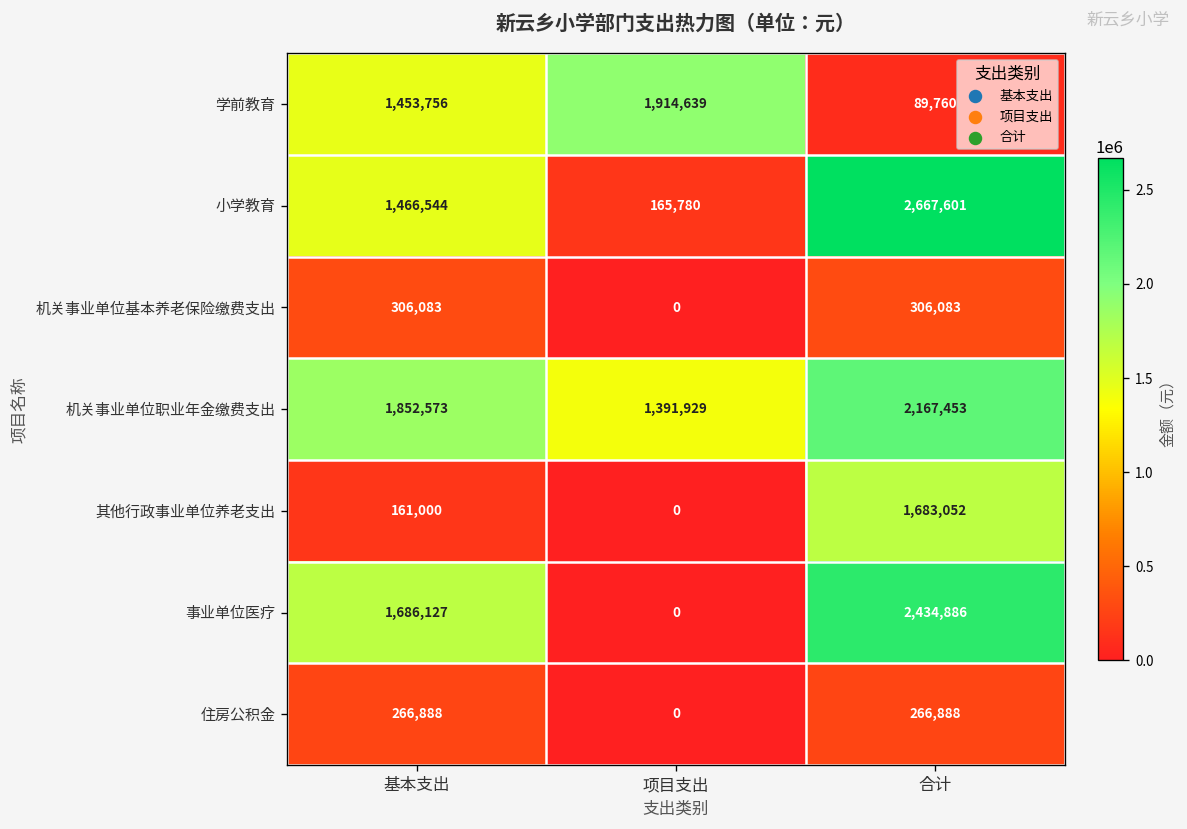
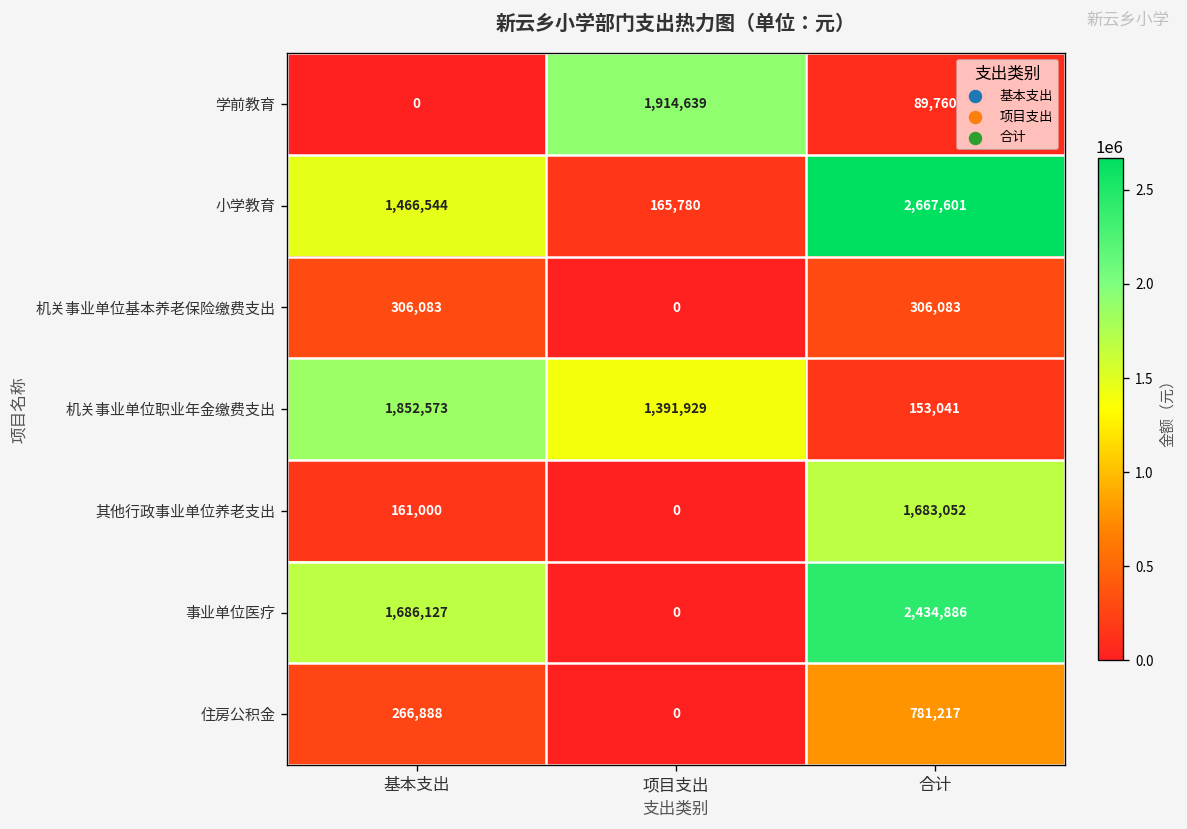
学前教育, 基本支出: 1,453,756 -> 0
机关事业单位职业年金缴费支出, 合计: 2,167,453 -> 153,041
住房公积金, 合计: 266,888 -> 781,217
